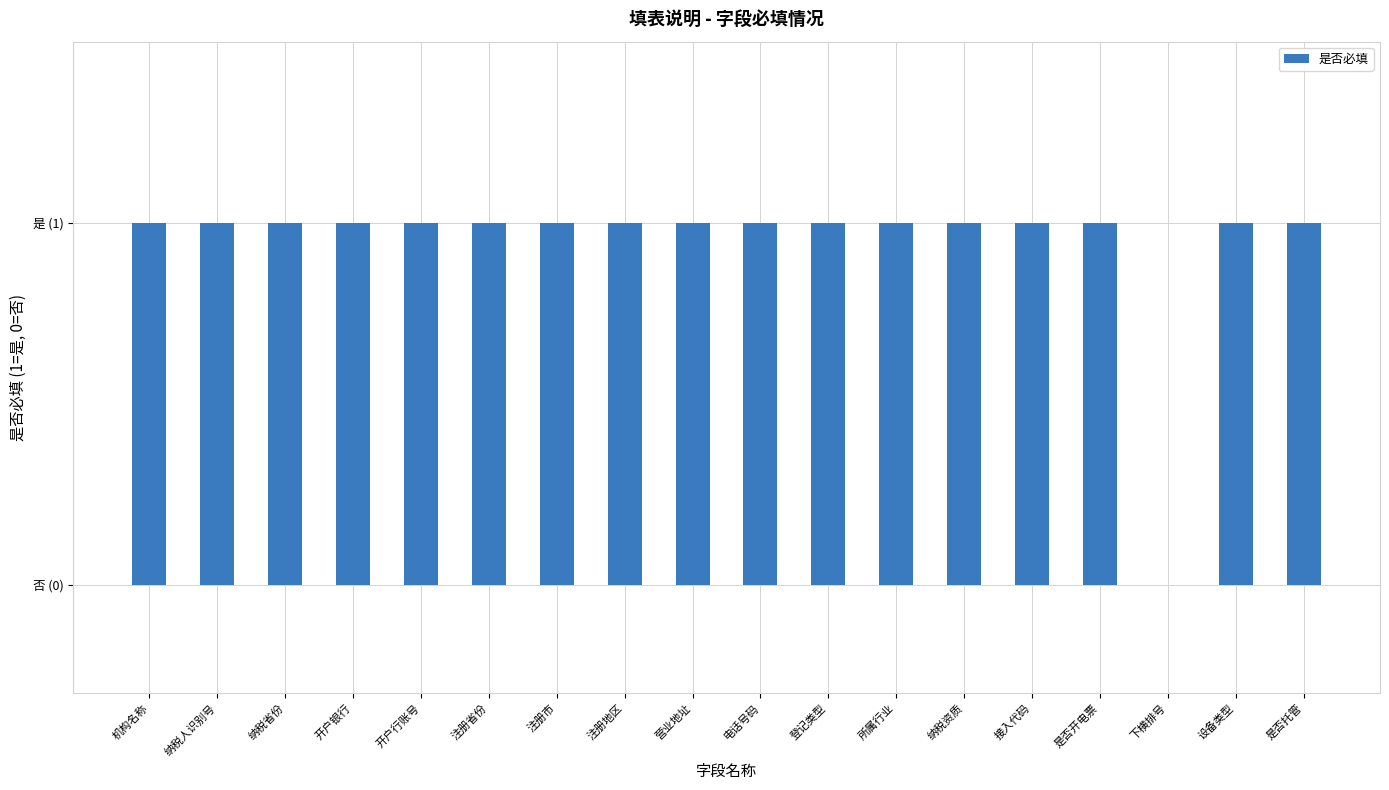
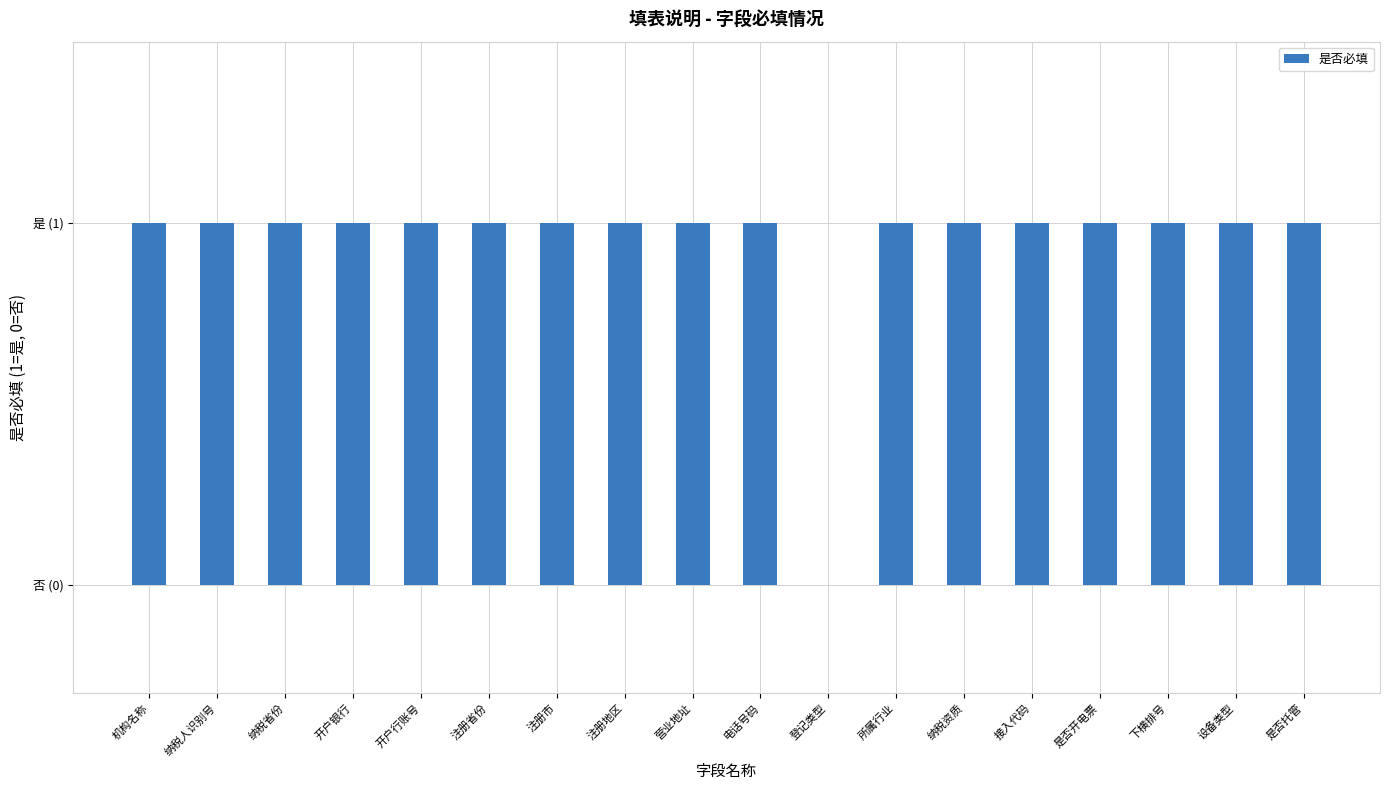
登记类型: 是 (1) -> 是 (0)
下横排号: 是 (0) -> 是 (1)
